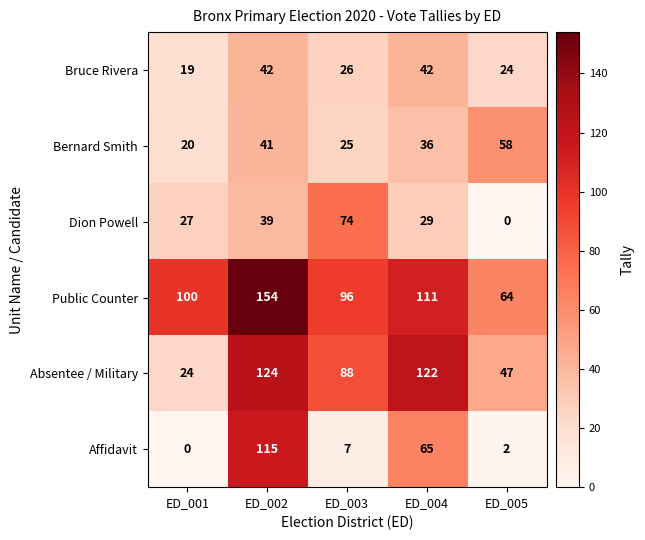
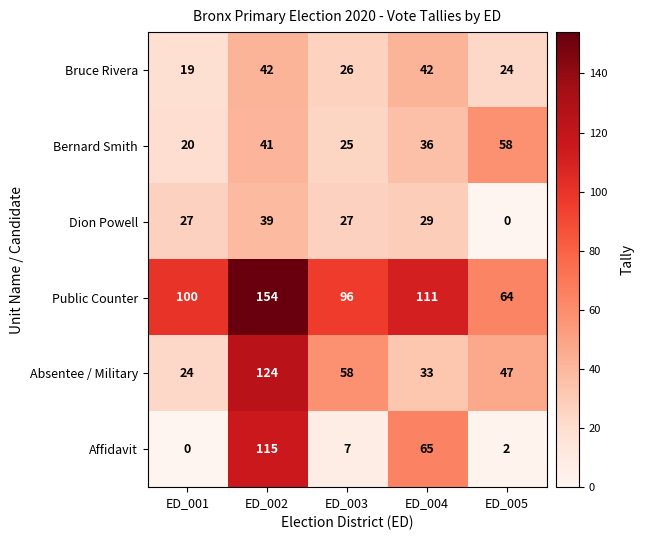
Dion Powell, ED_003: 74 -> 27
Absentee / Military, ED_003: 88 -> 58
Absentee / Military, ED_004: 122 -> 33
